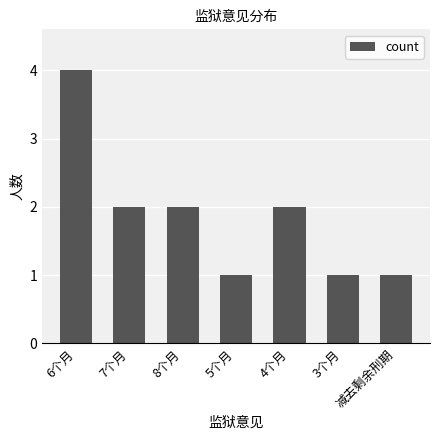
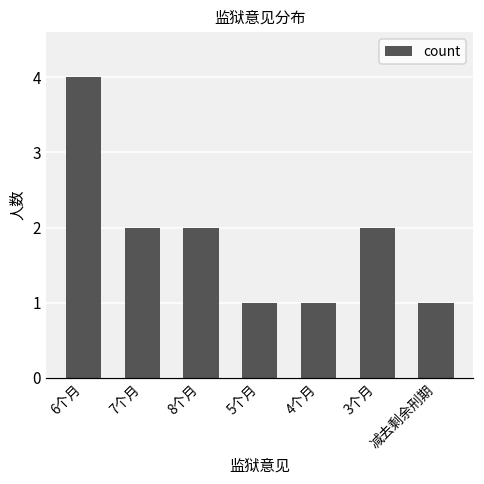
4个月: 2 -> 1
3个月: 1 -> 2
